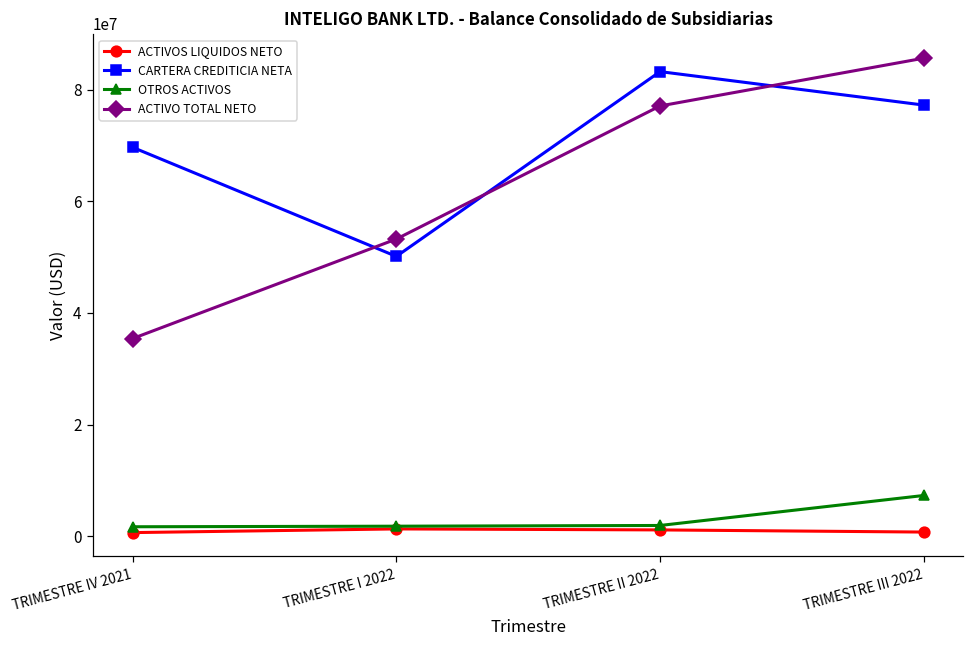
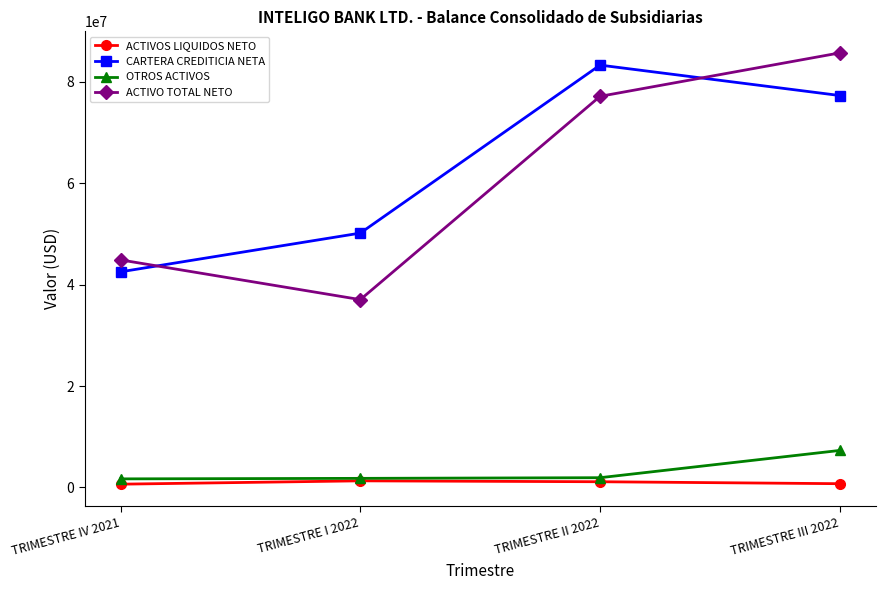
CARTERA CREDITICIA NETA, TRIMESTRE IV 2021: 70000000 -> 43000000
ACTIVO TOTAL NETO, TRIMESTRE IV 2021: 35000000 -> 45000000
ACTIVO TOTAL NETO, TRIMESTRE I 2022: 53000000 -> 37000000
